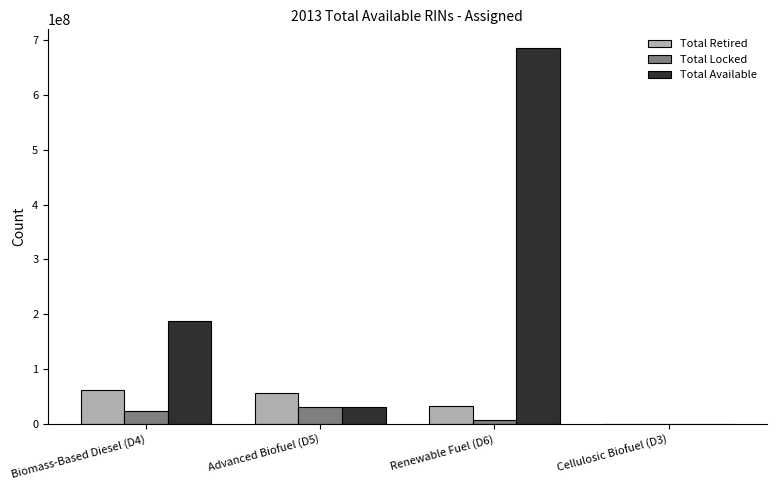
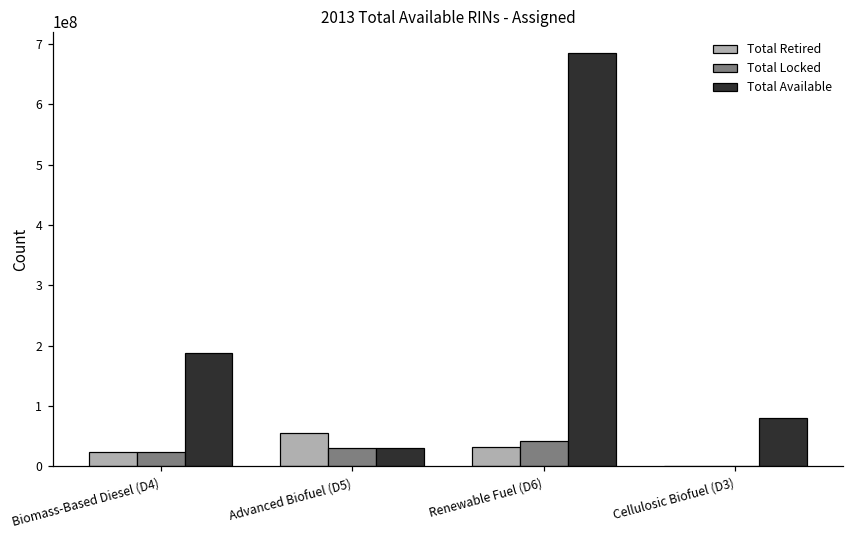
Total Retired, Biomass-Based Diesel (D4): 60000000 -> 20000000
Total Locked, Renewable Fuel (D6): 10000000 -> 40000000
Total Available, Cellulosic Biofuel (D3): 0 -> 80000000
